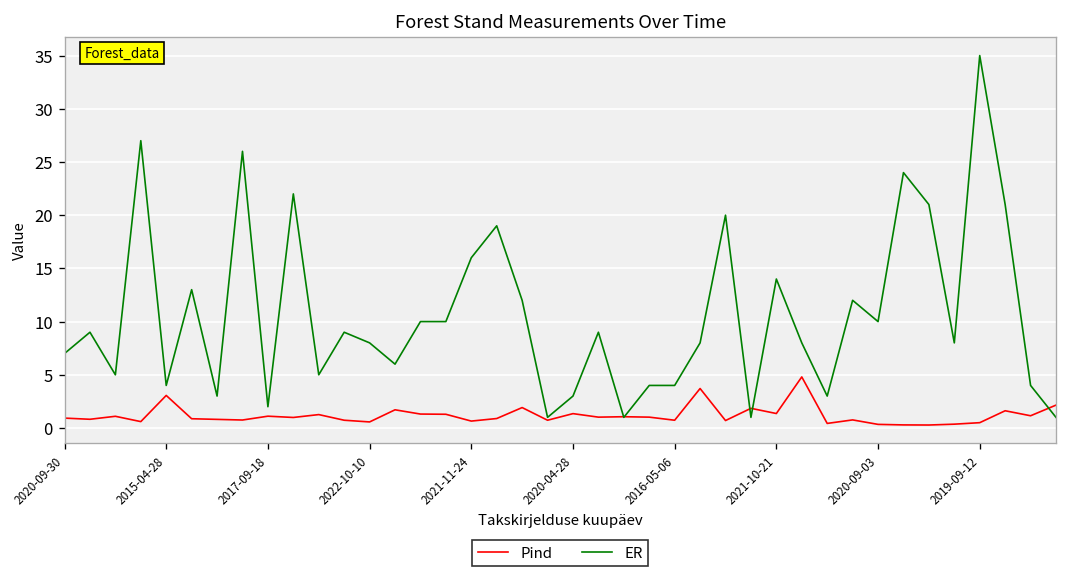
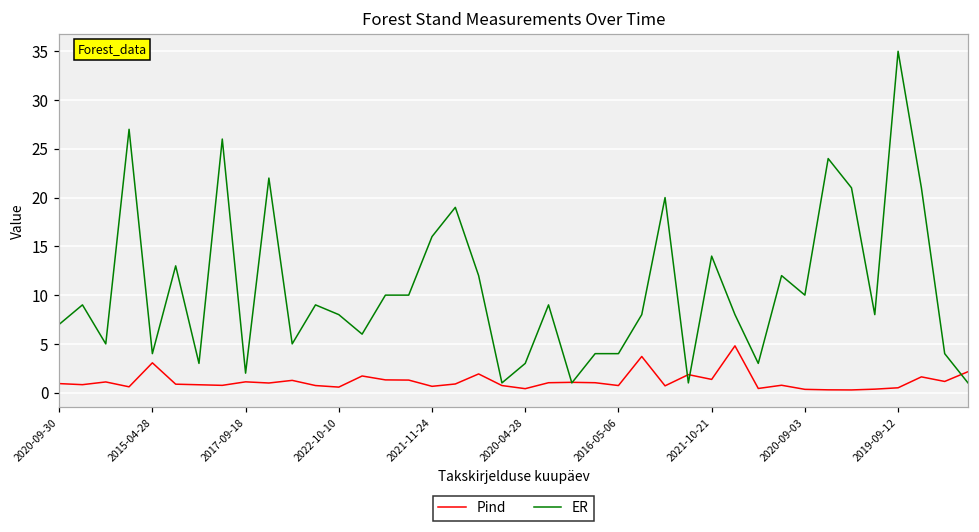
Pind, 2020-04-28: 1 -> 0
